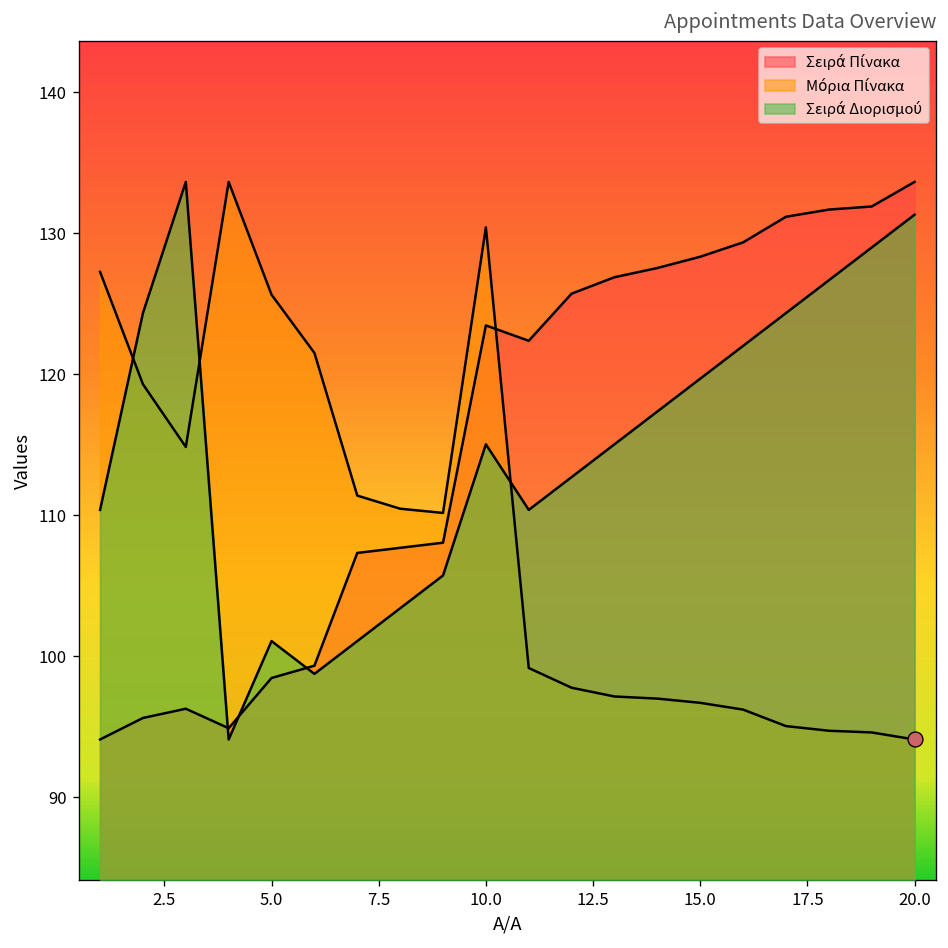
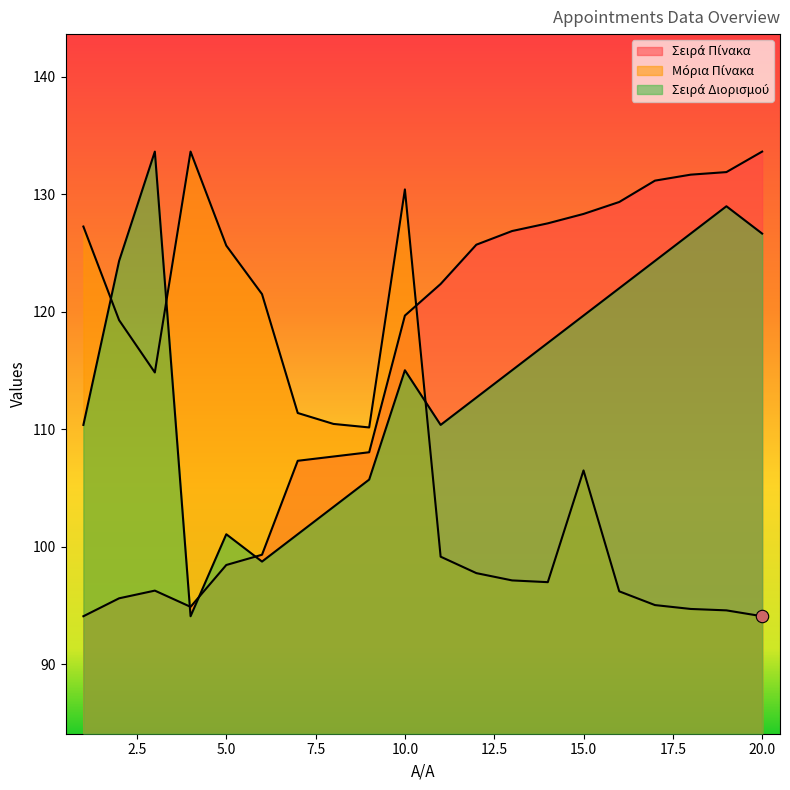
Σειρά Πίνακα, 10.0: 123.5 -> 119.7
Μόρια Πίνακα, 15.0: 96.7 -> 106.5
Σειρά Διορισμού, 20.0: 131.3 -> 126.7
